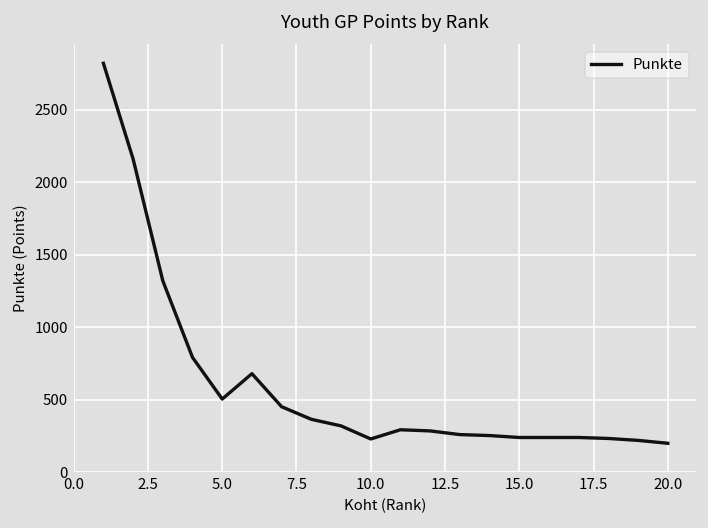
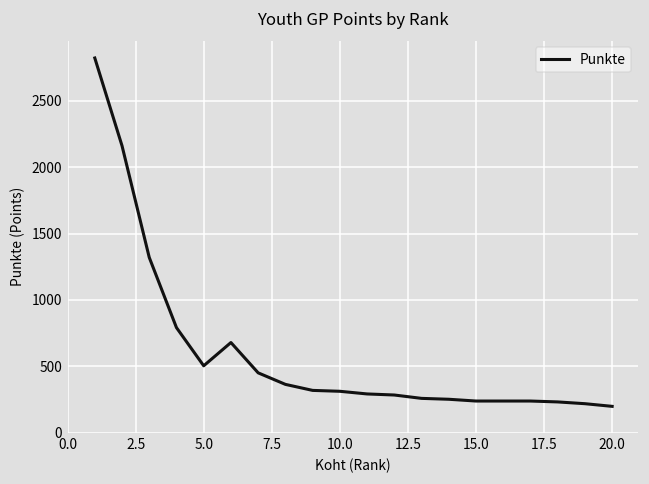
10.0: 230 -> 310
